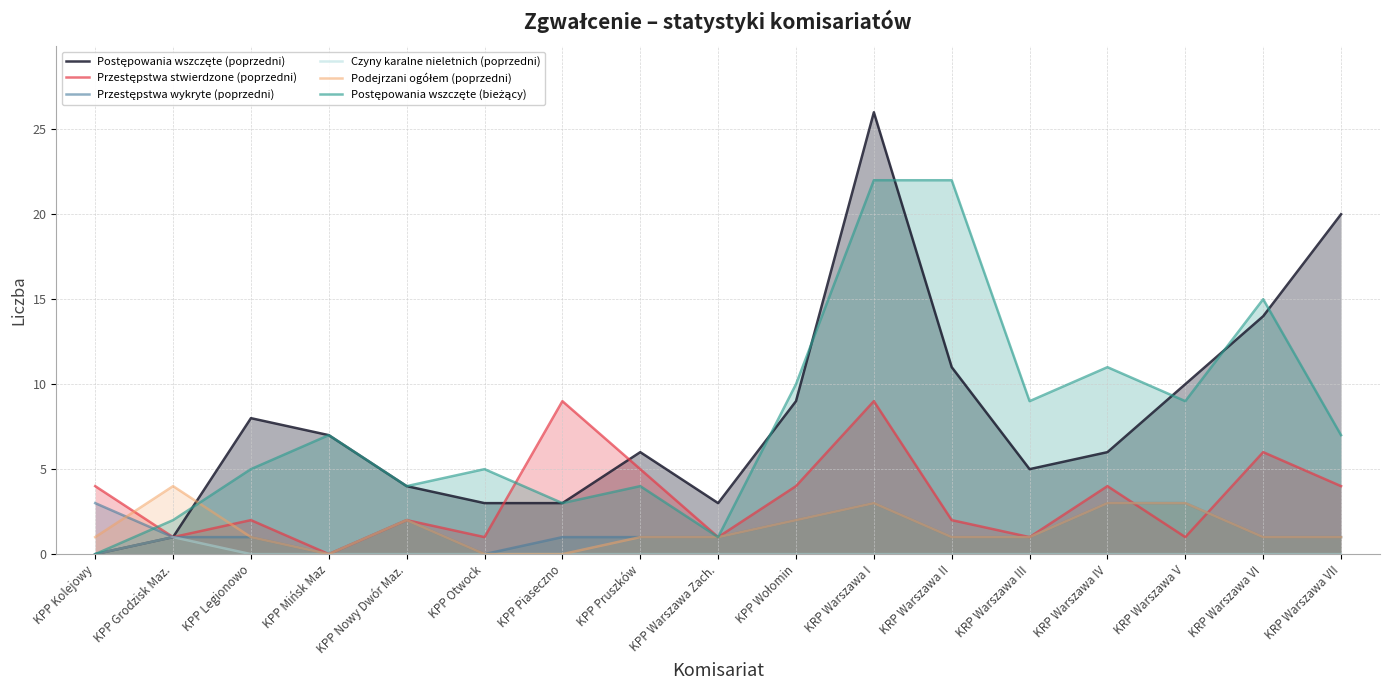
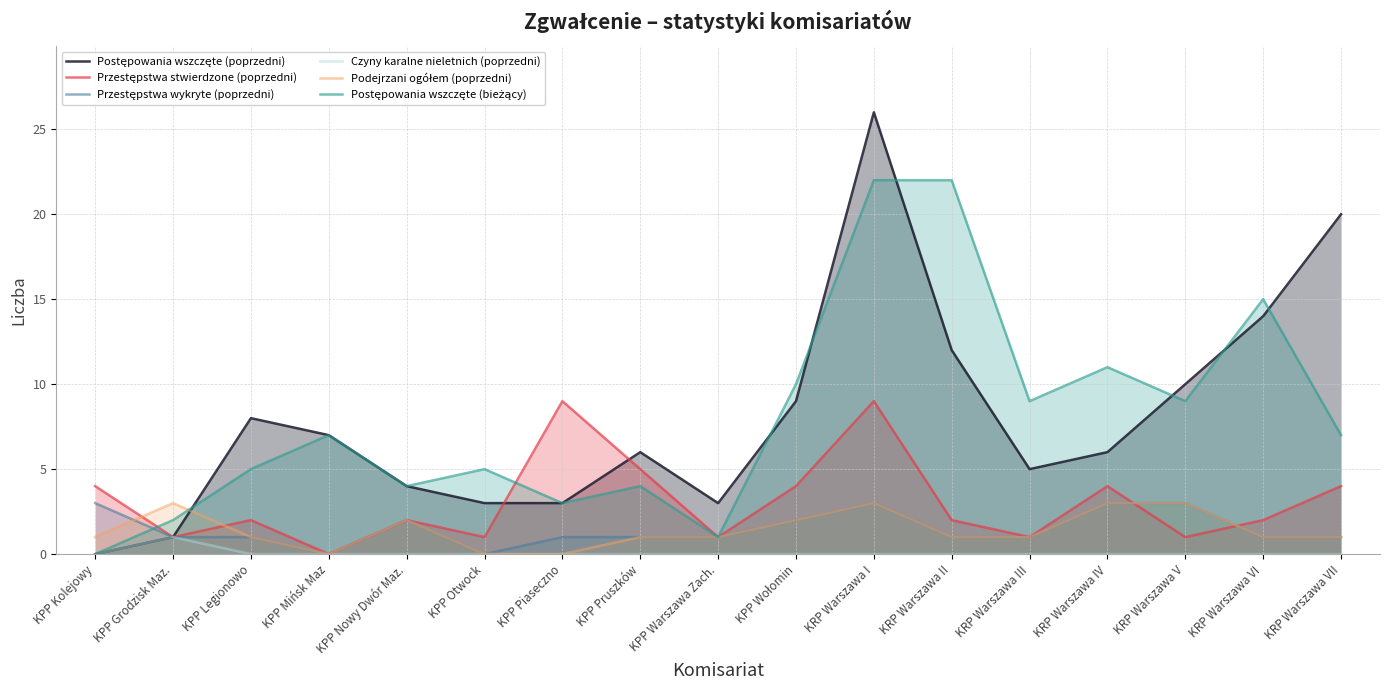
Podejrzani ogółem (poprzedni), KPP Grodzisk Maz.: 4 -> 3
Postępowania wszczęte (poprzedni), KRP Warszawa II: 11 -> 12
Przestępstwa stwierdzone (poprzedni), KRP Warszawa VI: 6 -> 2
